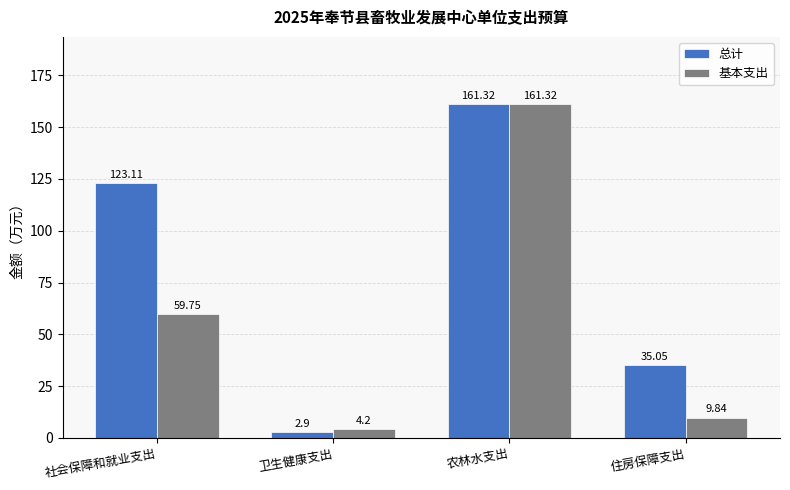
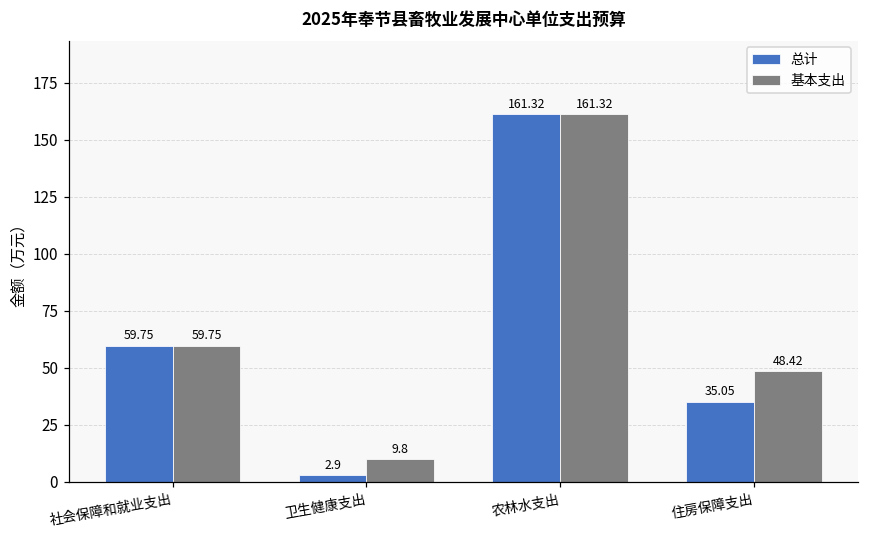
总计, 社会保障和就业支出: 123.11 -> 59.75
基本支出, 卫生健康支出: 4.2 -> 9.8
基本支出, 住房保障支出: 9.84 -> 48.42
